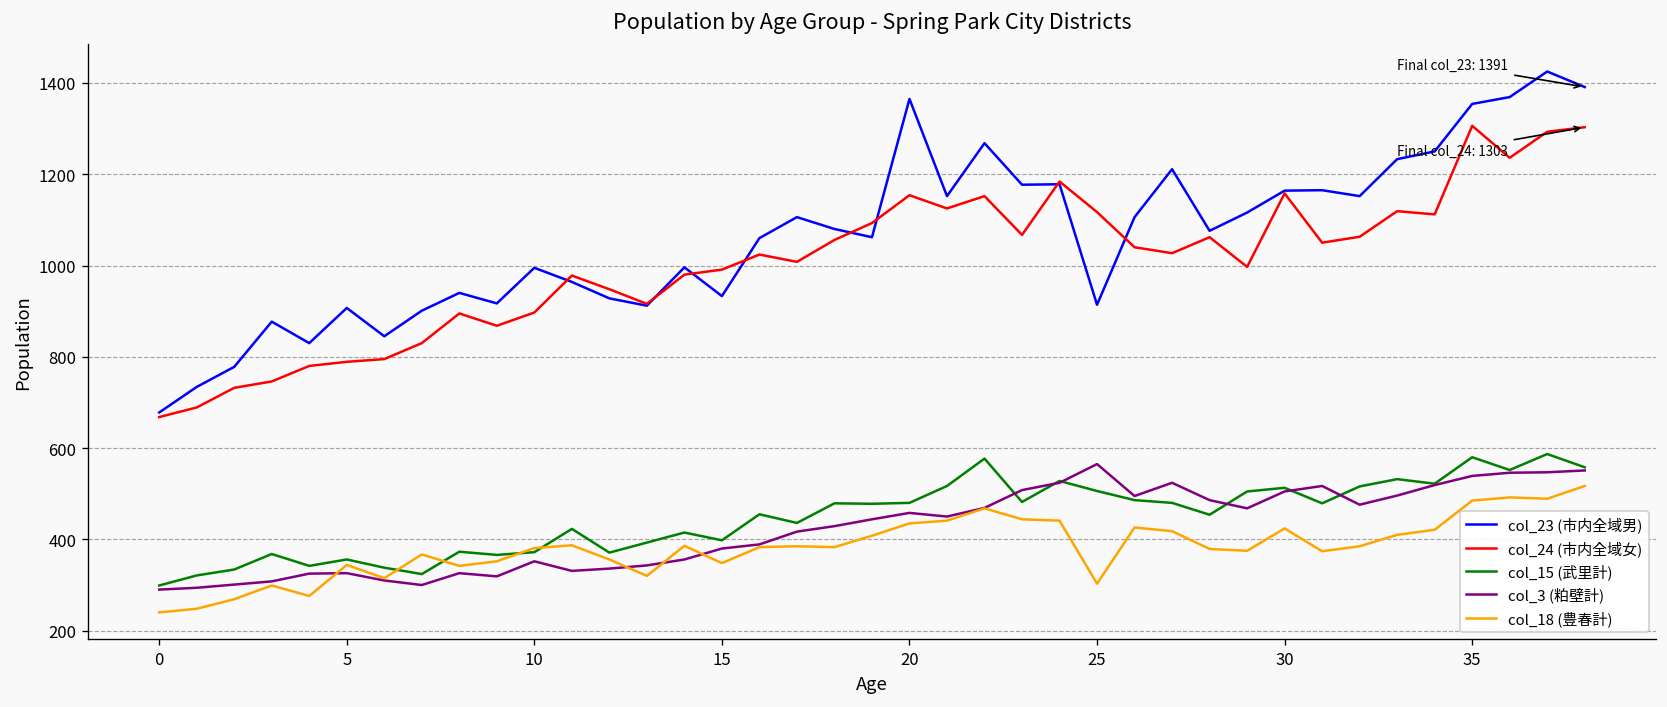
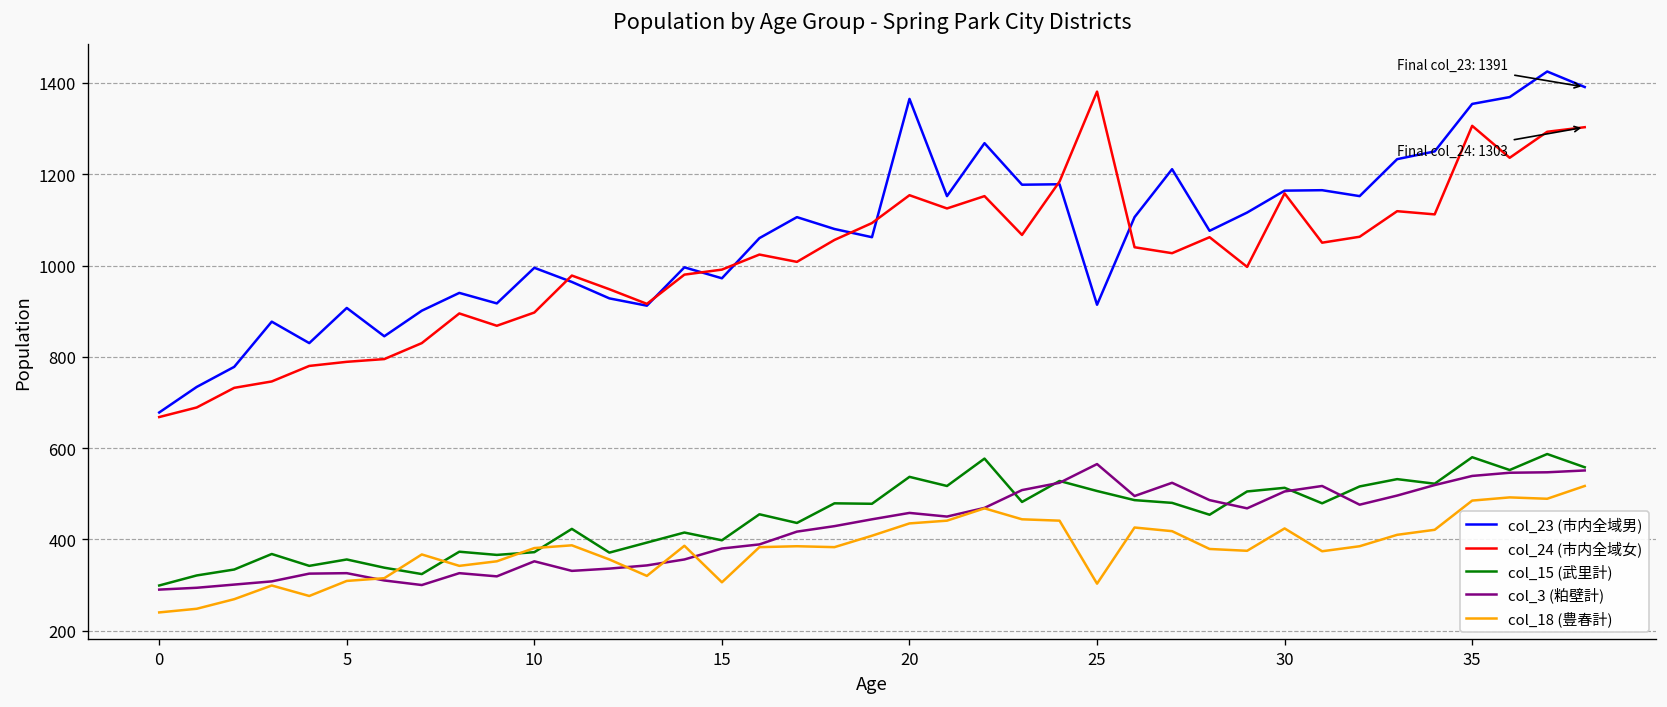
col_18 (豊春計), 5: 340 -> 310
col_23 (市内全域男), 15: 930 -> 970
col_18 (豊春計), 15: 350 -> 310
col_15 (武里計), 20: 480 -> 540
col_24 (市内全域女), 25: 1120 -> 1380
